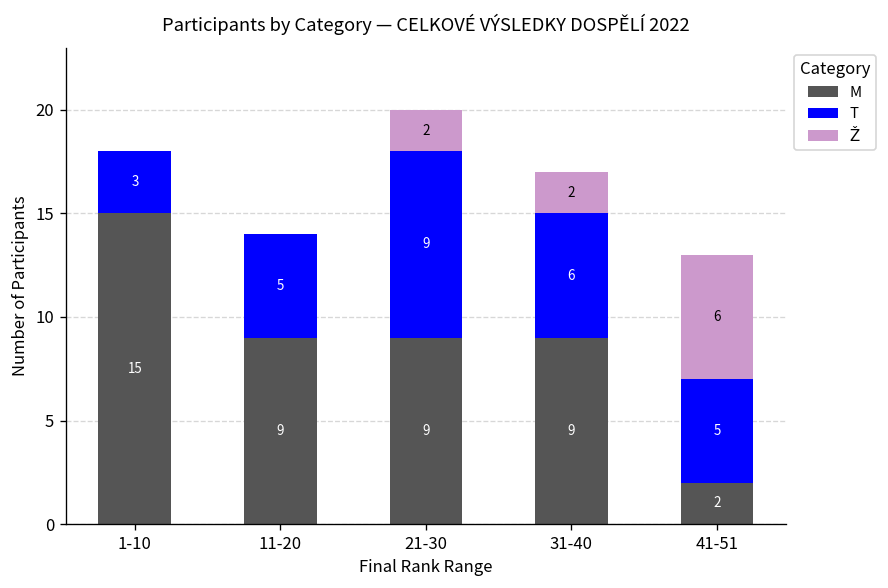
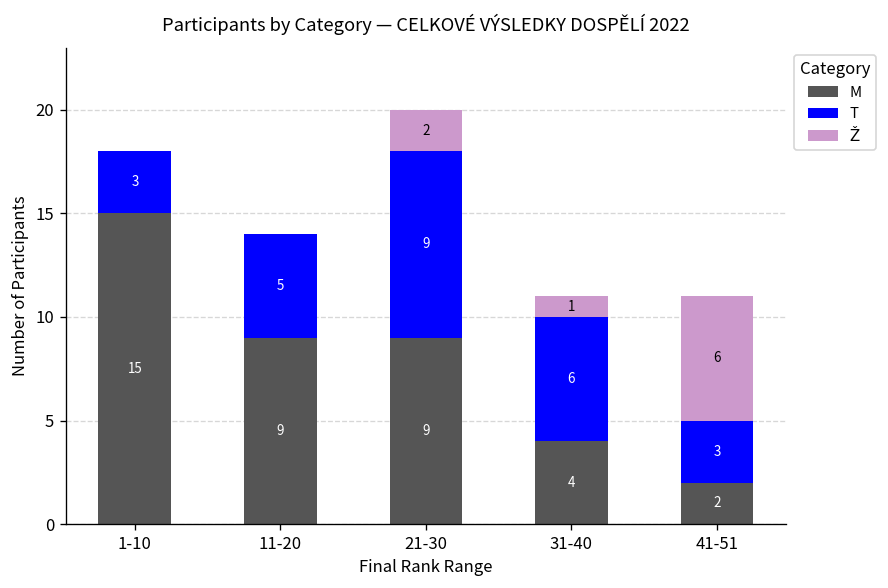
M, 31-40: 9 -> 4
Ž, 31-40: 2 -> 1
T, 41-51: 5 -> 3
